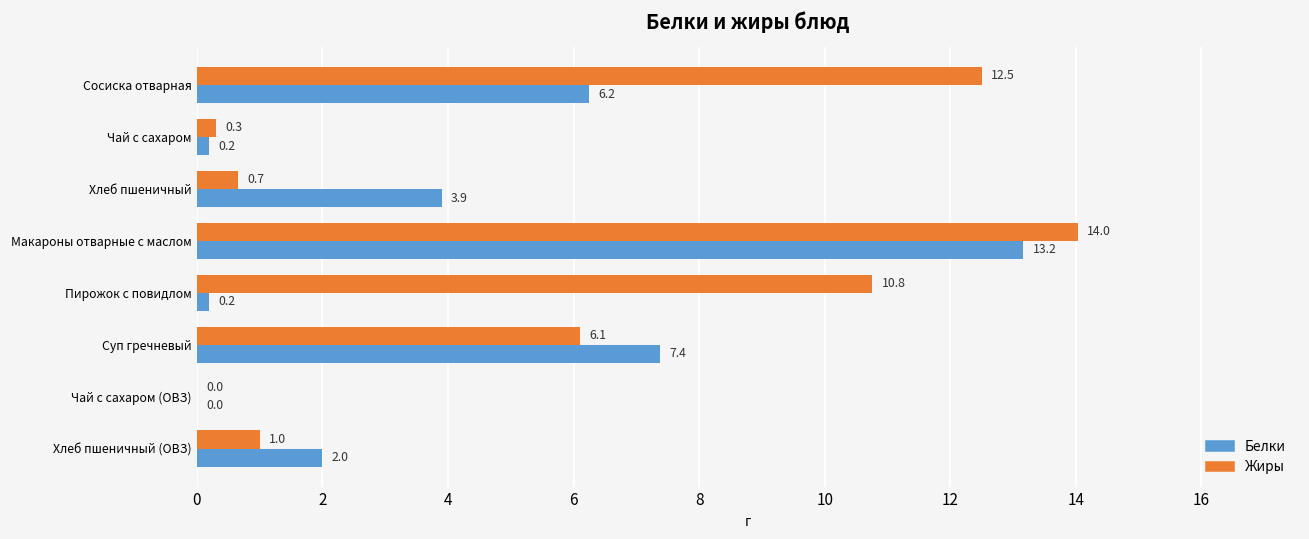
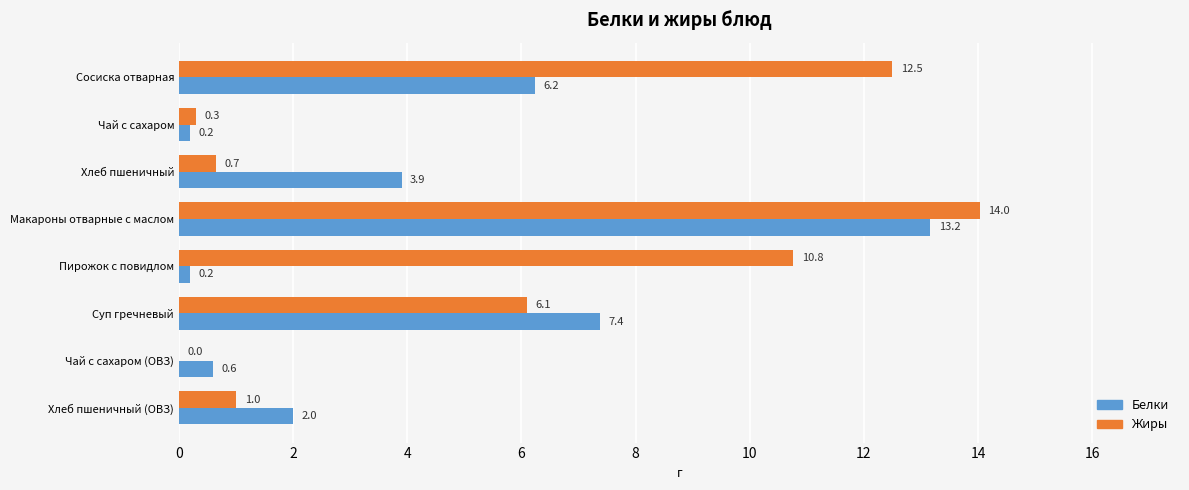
Белки, Чай с сахаром (ОВЗ): 0.0 -> 0.6
